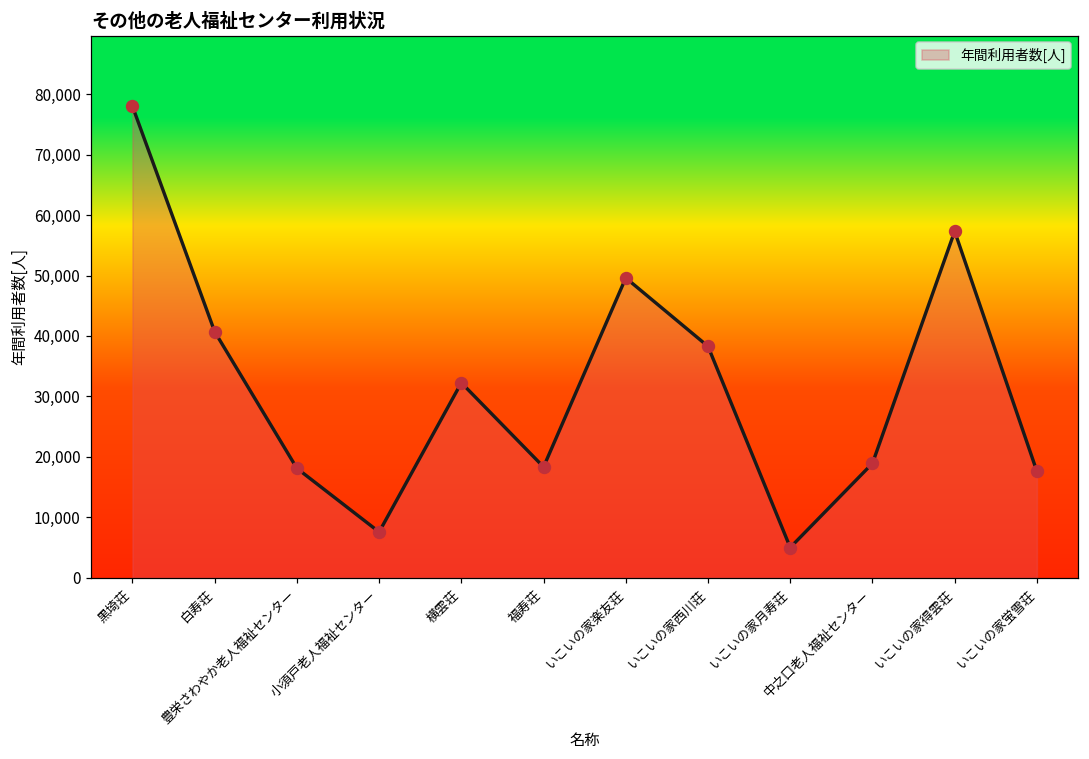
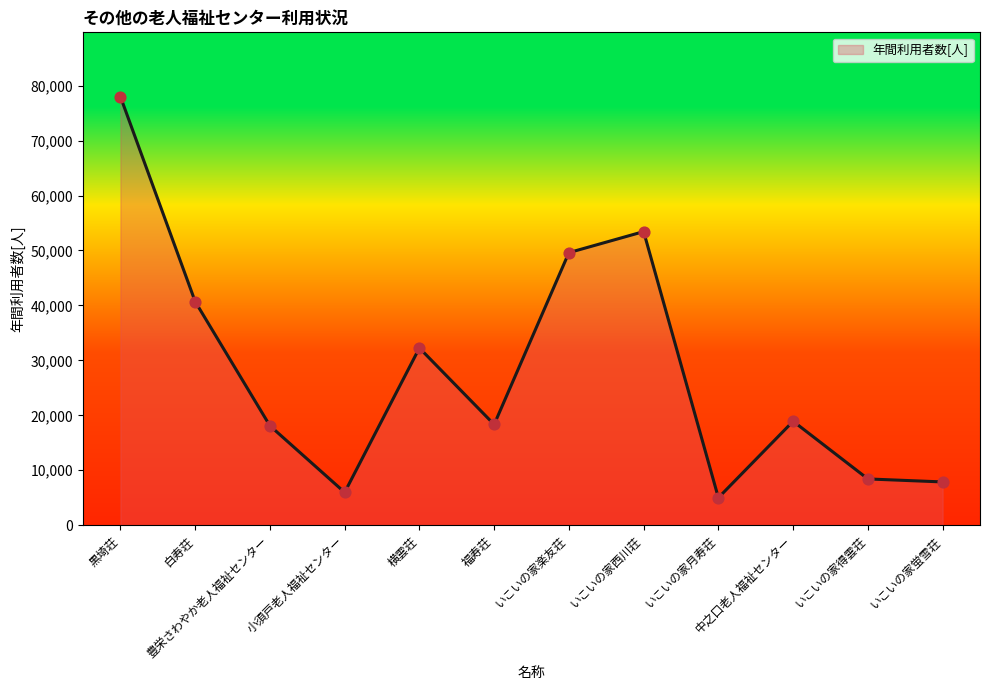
小須戸老人福祉センター: 8,000 -> 6,000
いこいの家西川荘: 38,000 -> 53,000
いこいの家得雲荘: 57,000 -> 8,000
いこいの家蛍雪荘: 18,000 -> 8,000
